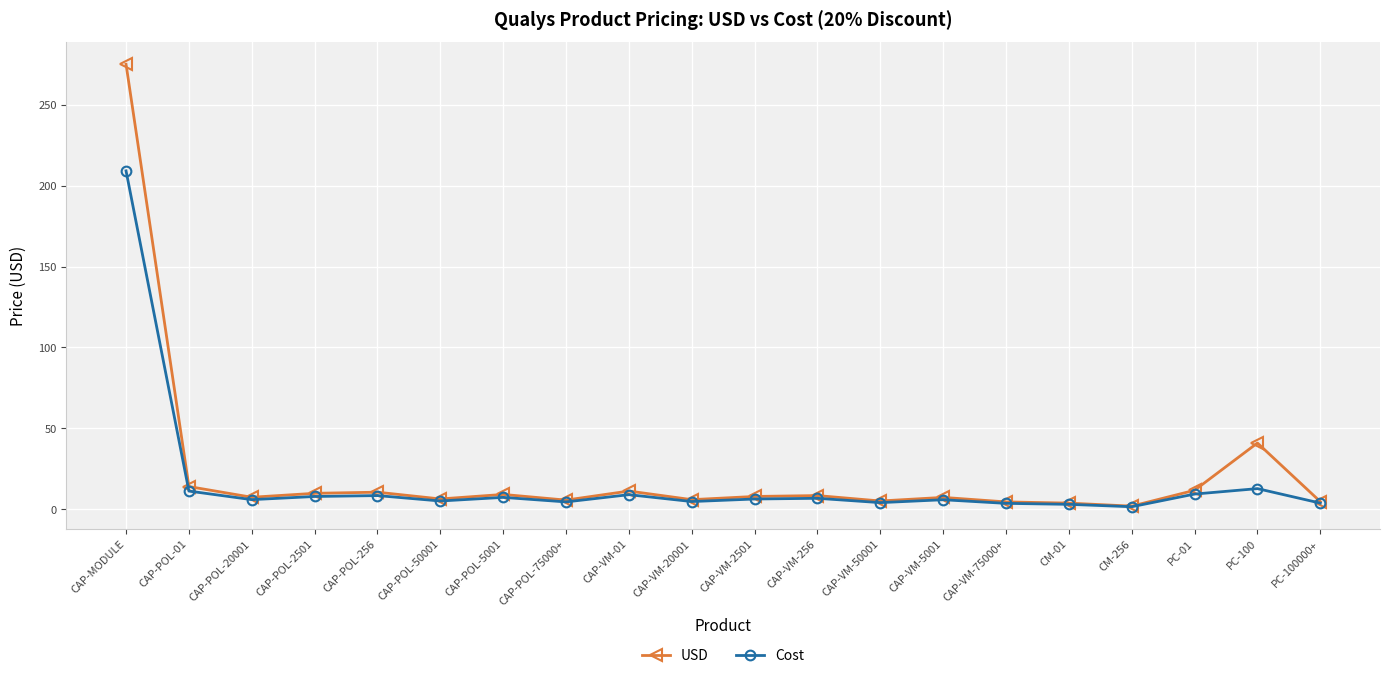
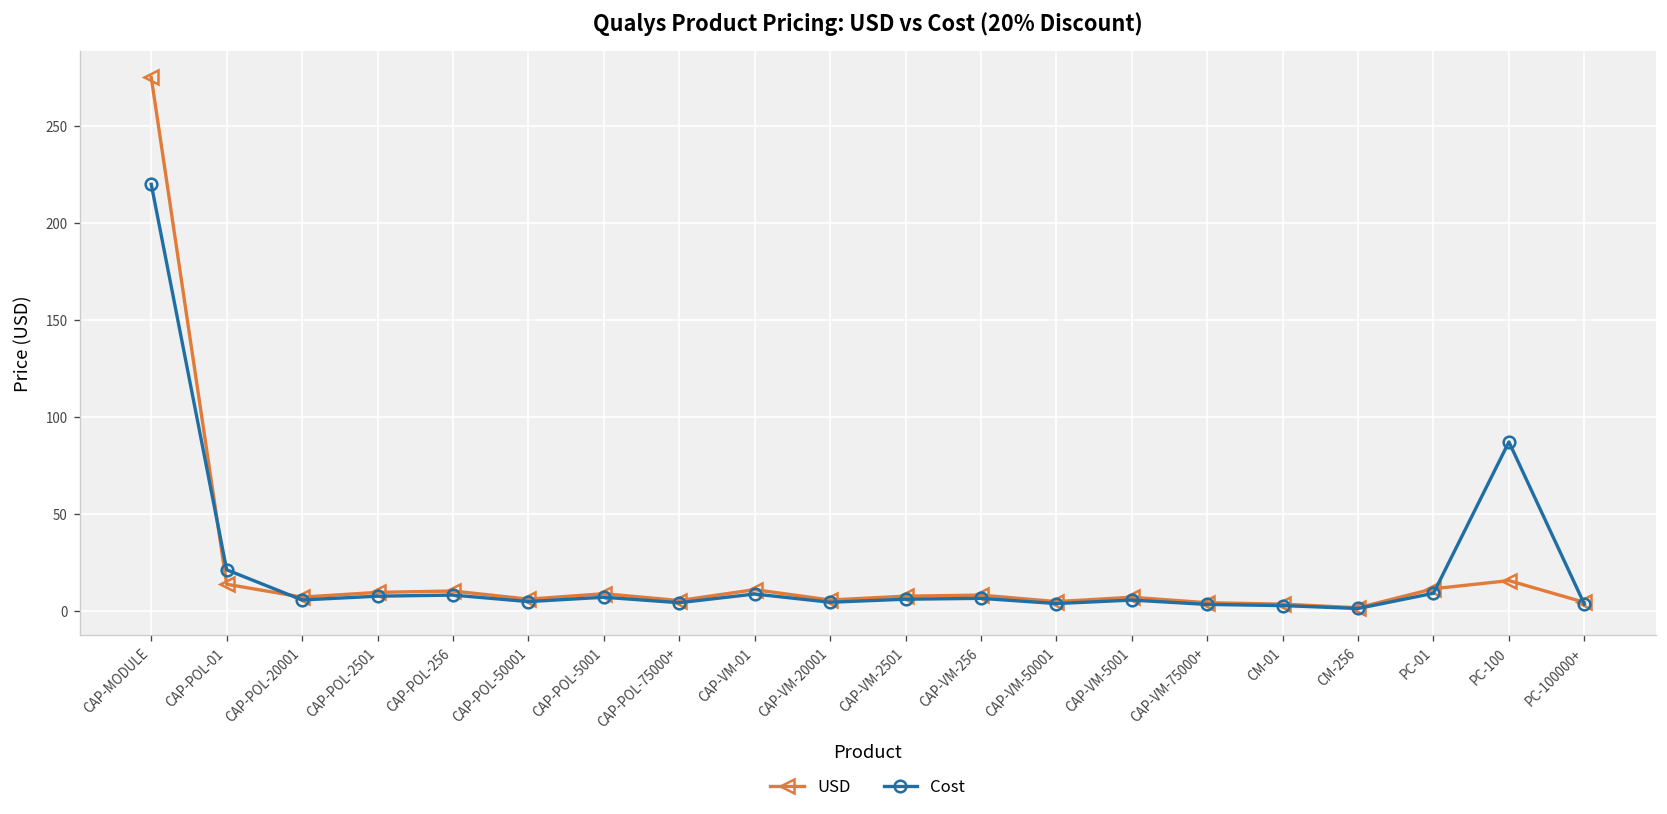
Cost, CAP-MODULE: 209 -> 220
Cost, CAP-POL-01: 11 -> 21
USD, PC-100: 41 -> 16
Cost, PC-100: 13 -> 87
